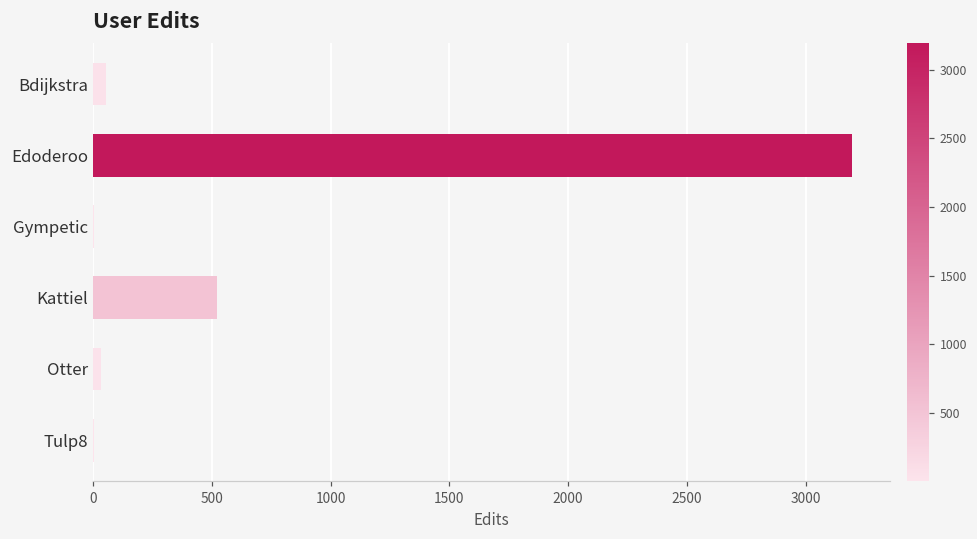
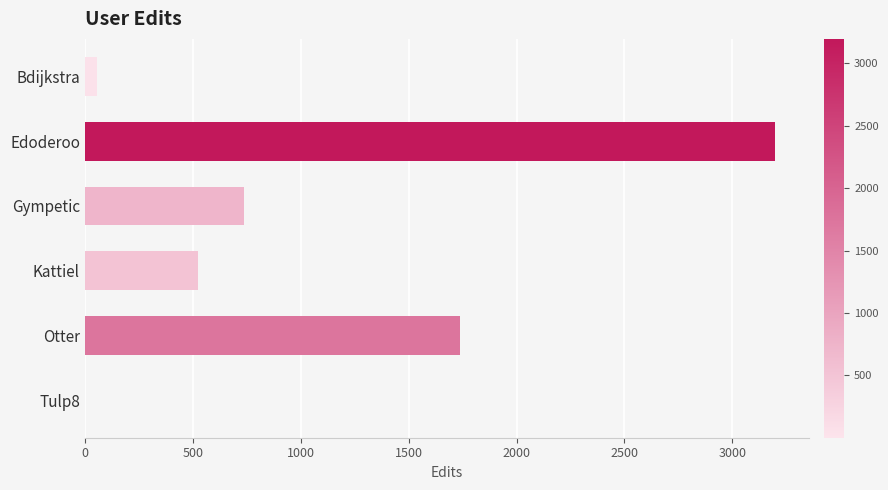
Gympetic: 0 -> 740
Otter: 30 -> 1740
